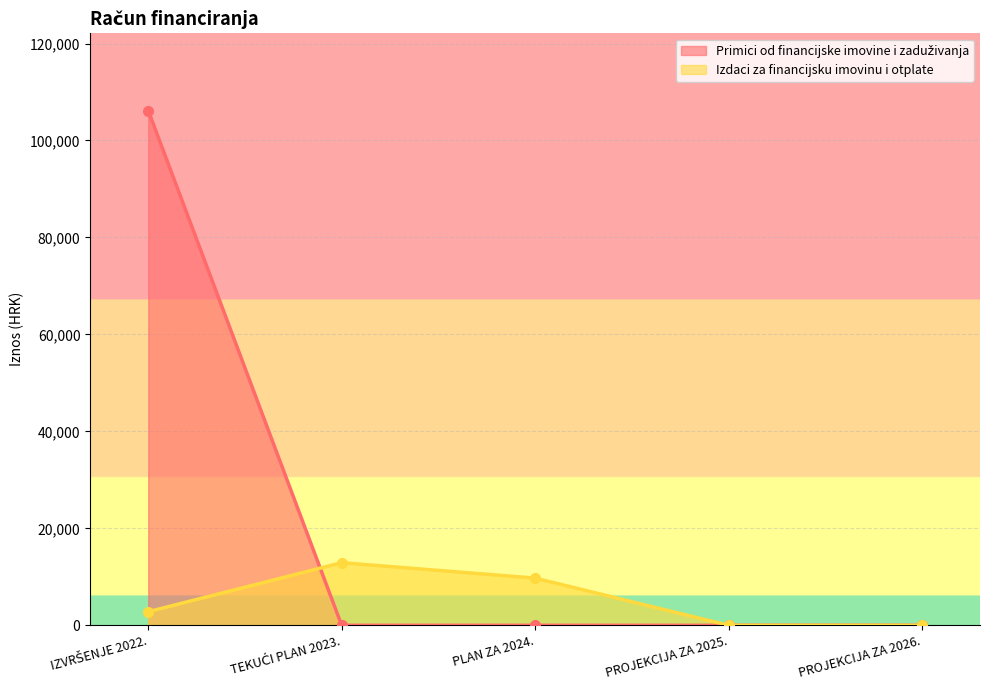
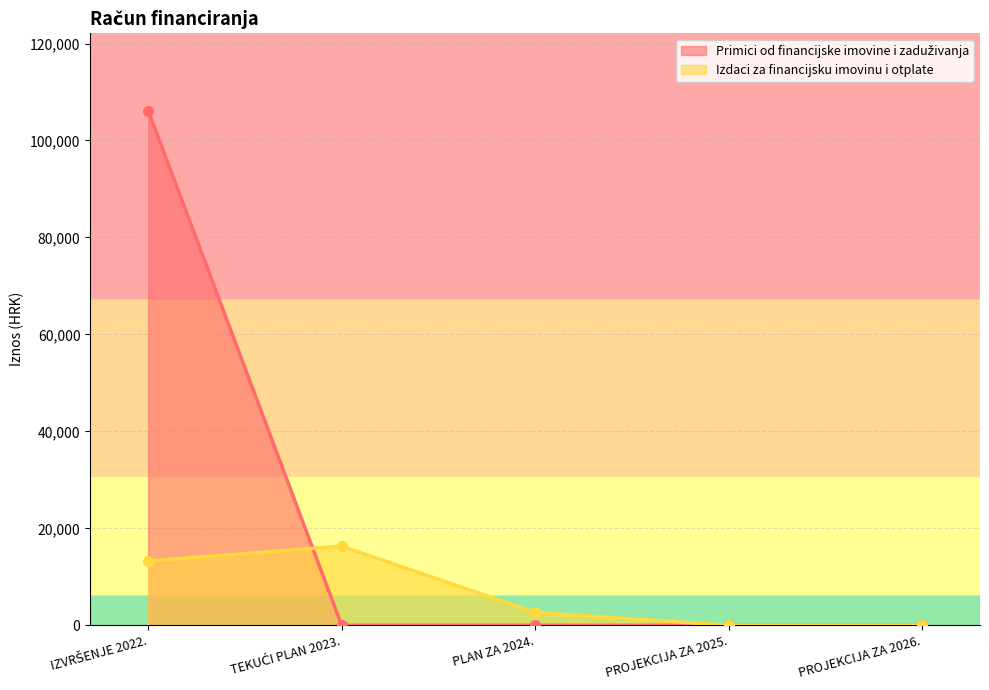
Izdaci za financijsku imovinu i otplate, IZVRŠENJE 2022.: 3,000 -> 13,000
Izdaci za financijsku imovinu i otplate, TEKUĆI PLAN 2023.: 13,000 -> 16,000
Izdaci za financijsku imovinu i otplate, PLAN ZA 2024.: 10,000 -> 3,000
